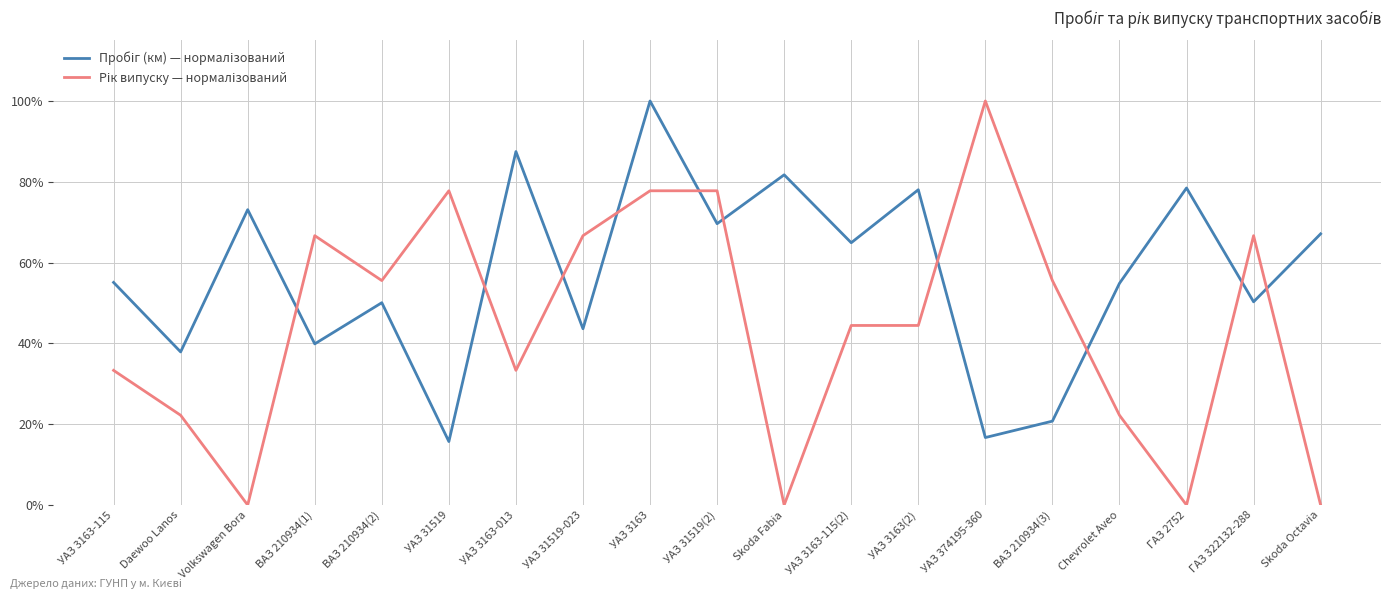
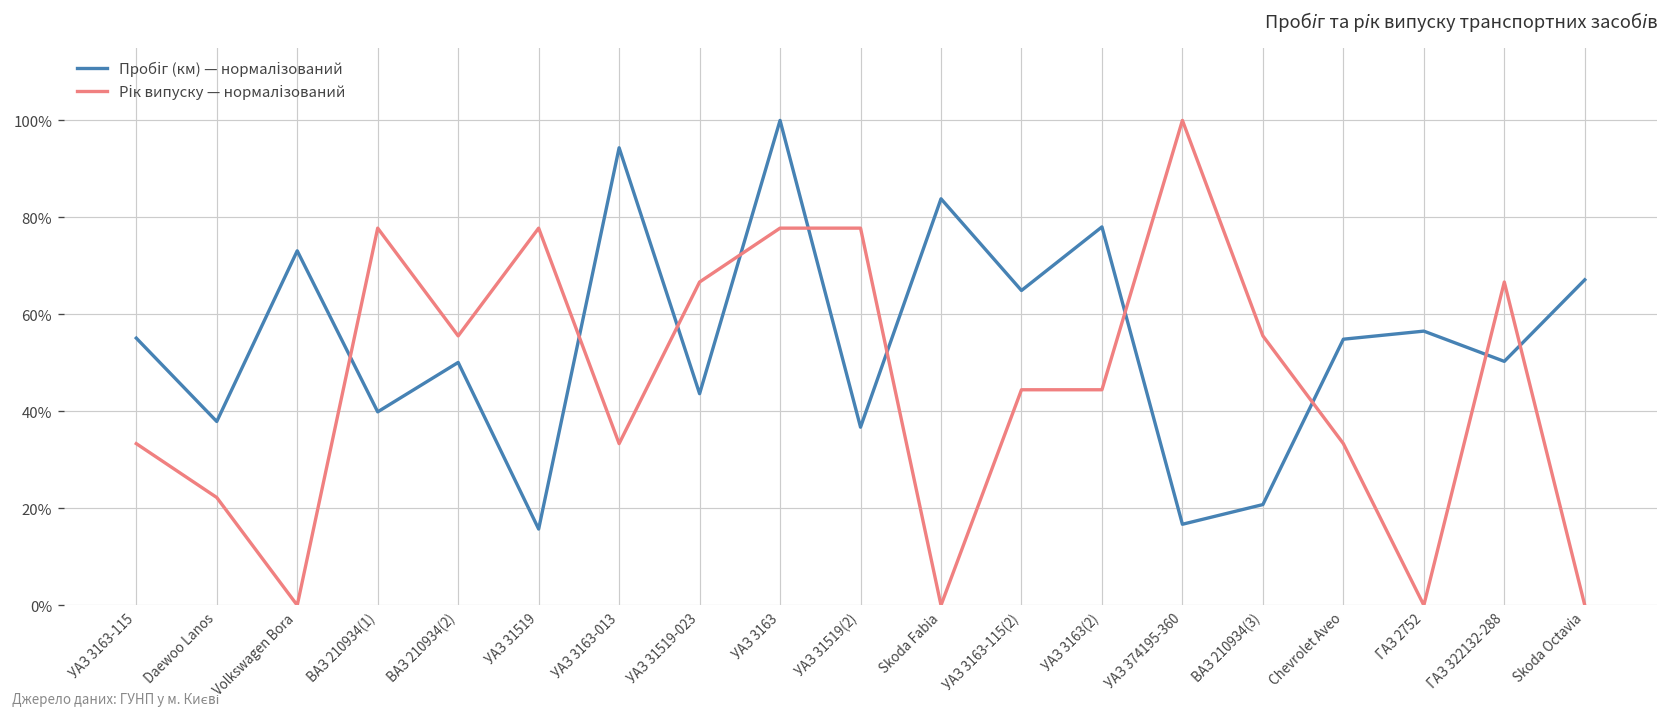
Рік випуску — нормалізований, ВАЗ 210934(1): 67% -> 78%
Пробіг (км) — нормалізований, УАЗ 3163-013: 87% -> 94%
Пробіг (км) — нормалізований, УАЗ 31519(2): 70% -> 37%
Пробіг (км) — нормалізований, Skoda Fabia: 82% -> 84%
Рік випуску — нормалізований, Chevrolet Aveo: 22% -> 33%
Пробіг (км) — нормалізований, ГАЗ 2752: 78% -> 57%
